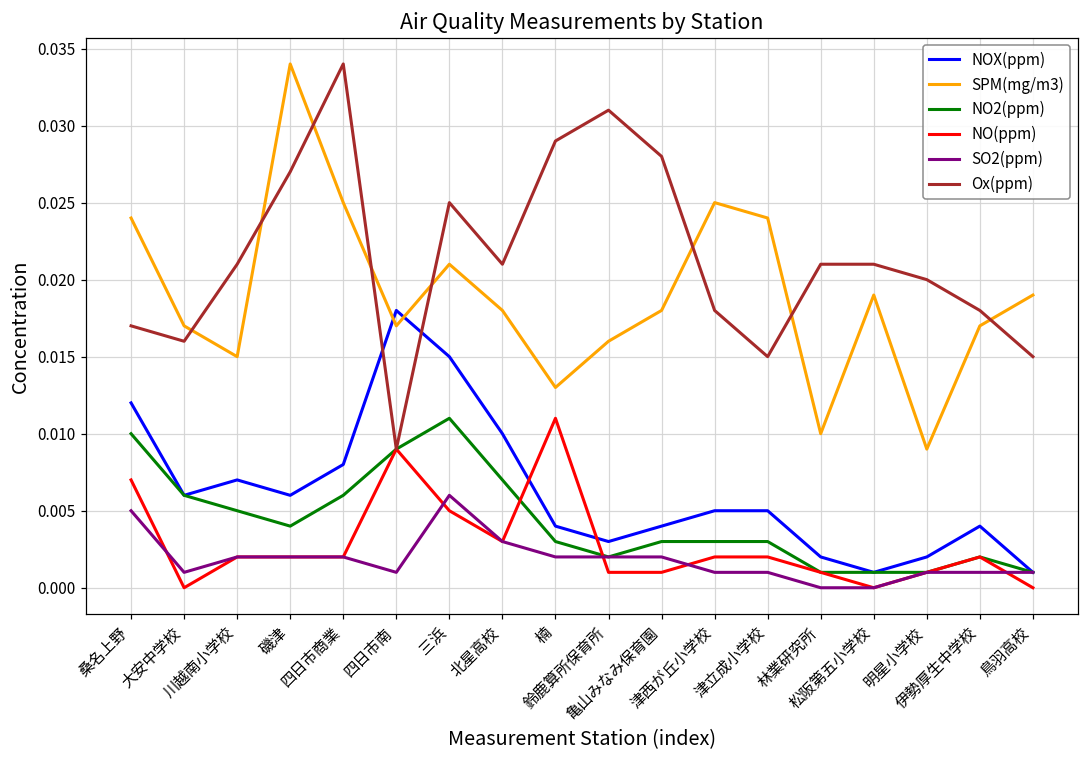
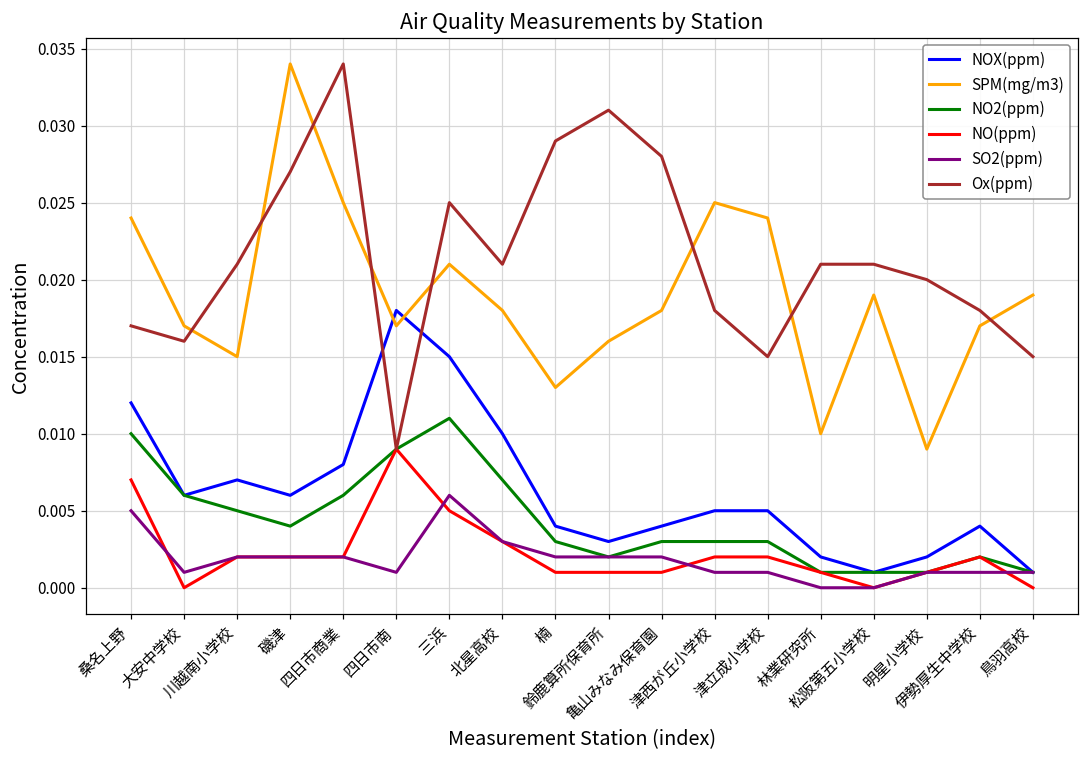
NO(ppm), 楠: 0.011 -> 0.001
